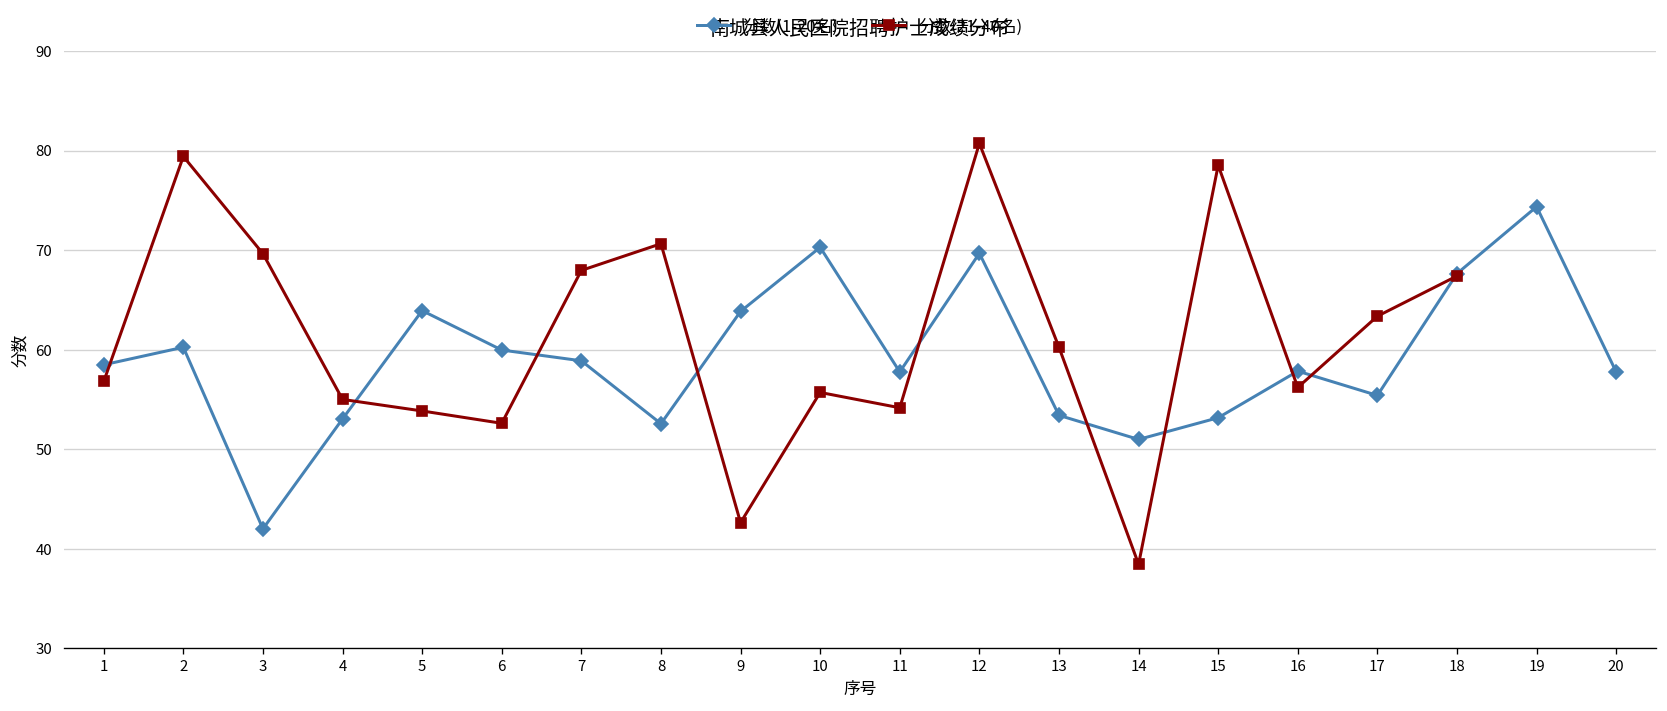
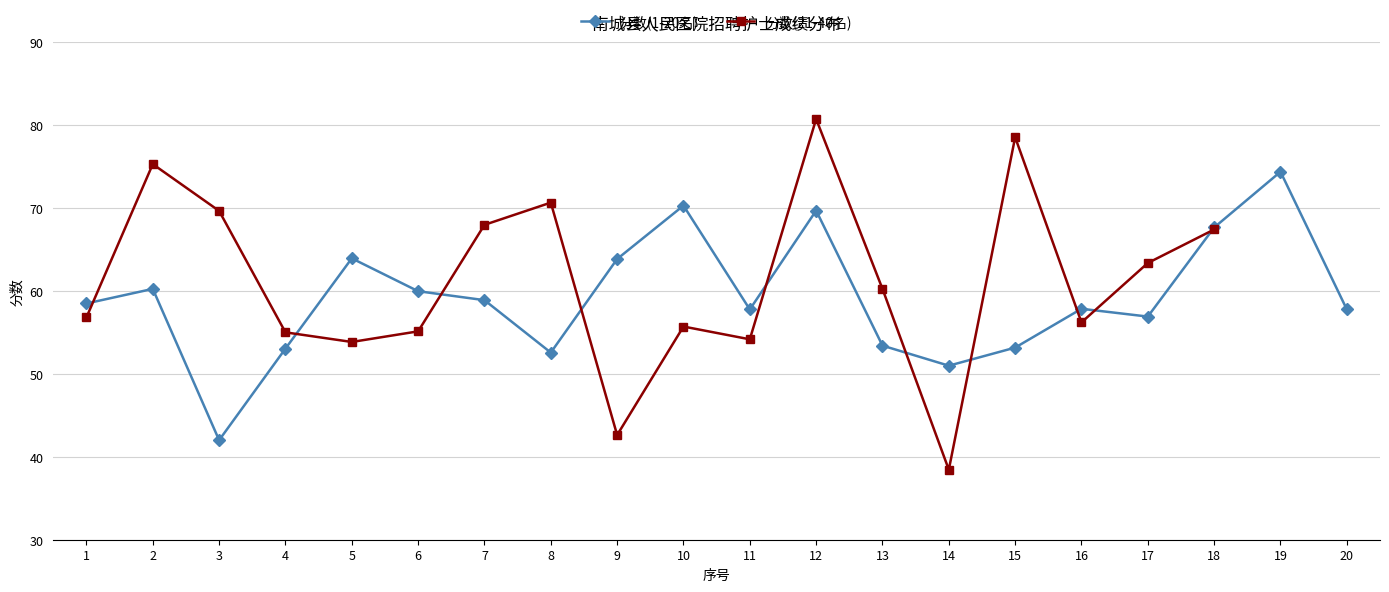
分数(21-40名), 2: 79 -> 75
分数(21-40名), 6: 53 -> 55
分数(1-20名), 17: 55 -> 57
